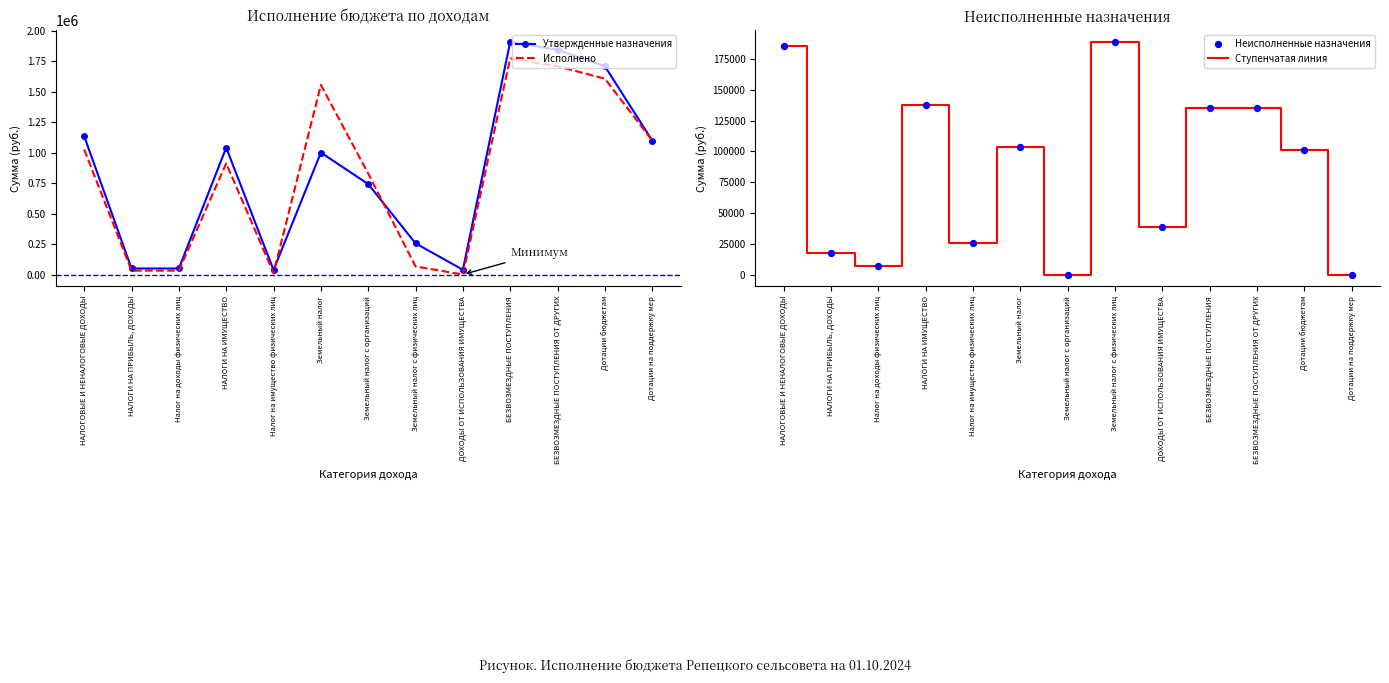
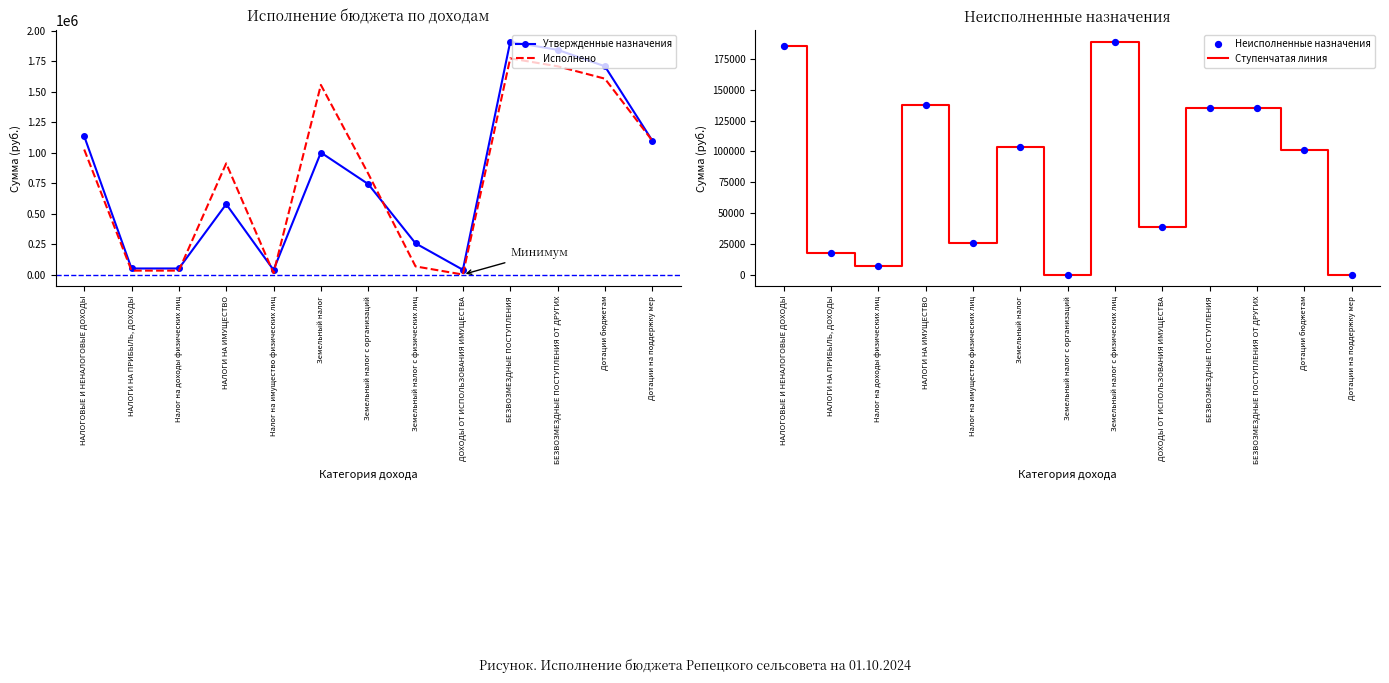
Исполнение бюджета по доходам, Утвержденные назначения, НАЛОГИ НА ИМУЩЕСТВО: 1040000 -> 580000
